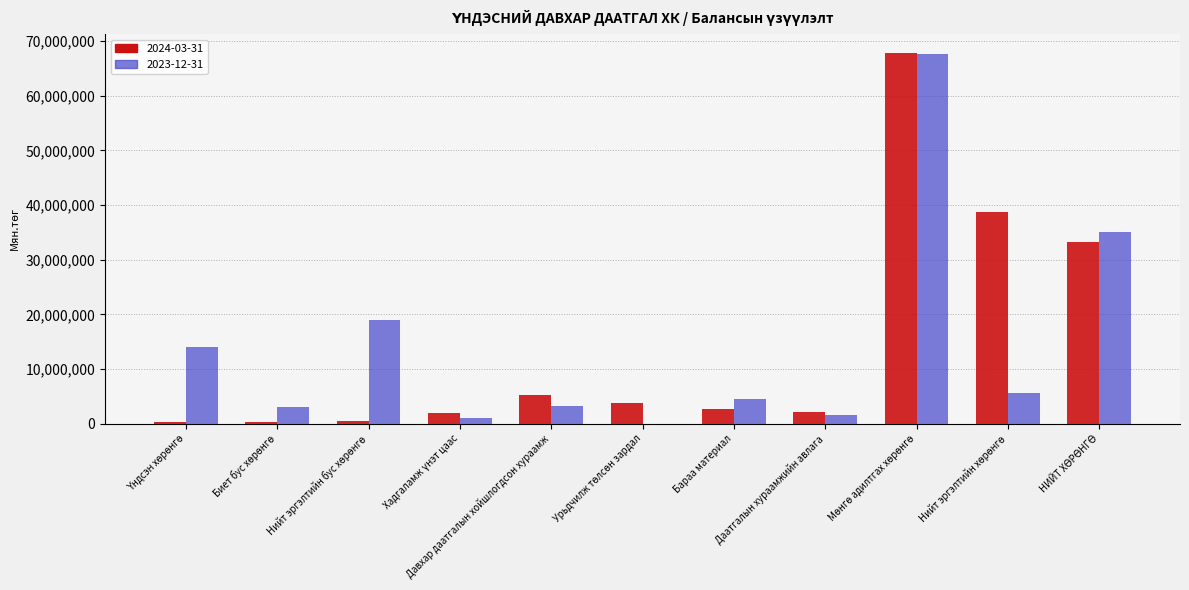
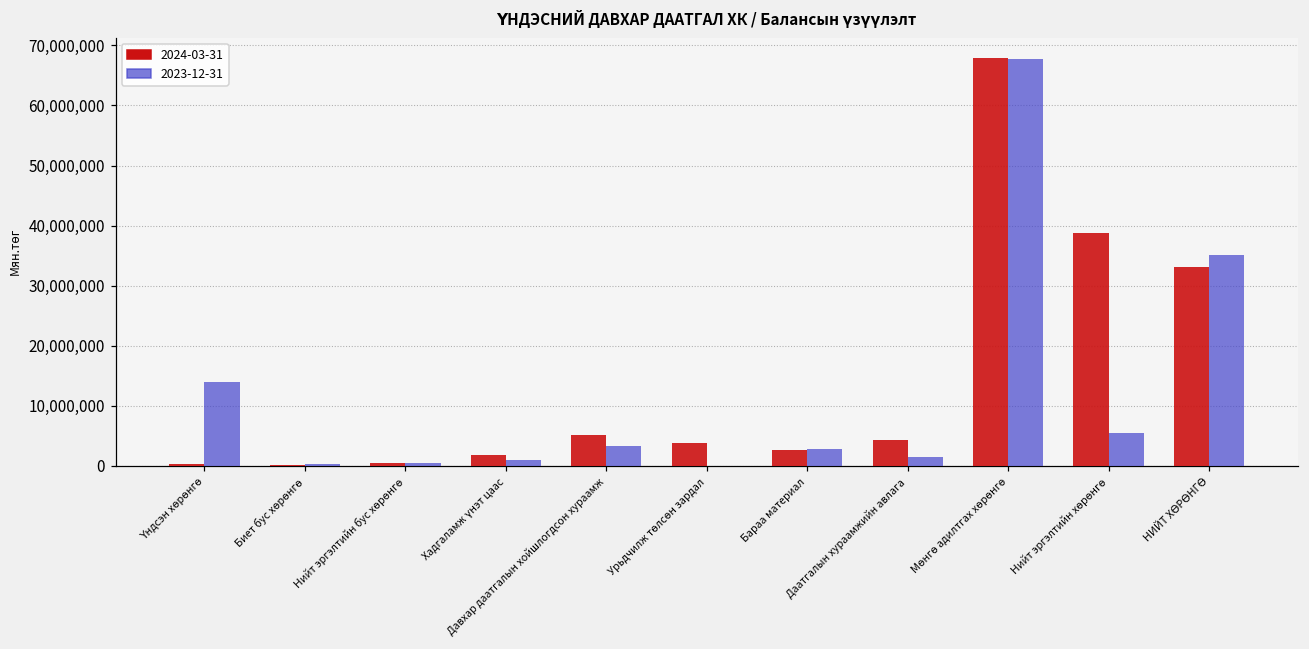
2023-12-31, Биет бус хөрөнгө: 3,000,000 -> 0
2023-12-31, Нийт эргэлтийн бус хөрөнгө: 19,000,000 -> 0
2023-12-31, Бараа материал: 4,000,000 -> 3,000,000
2024-03-31, Даатгалын хураамжийн авлага: 2,000,000 -> 4,000,000
